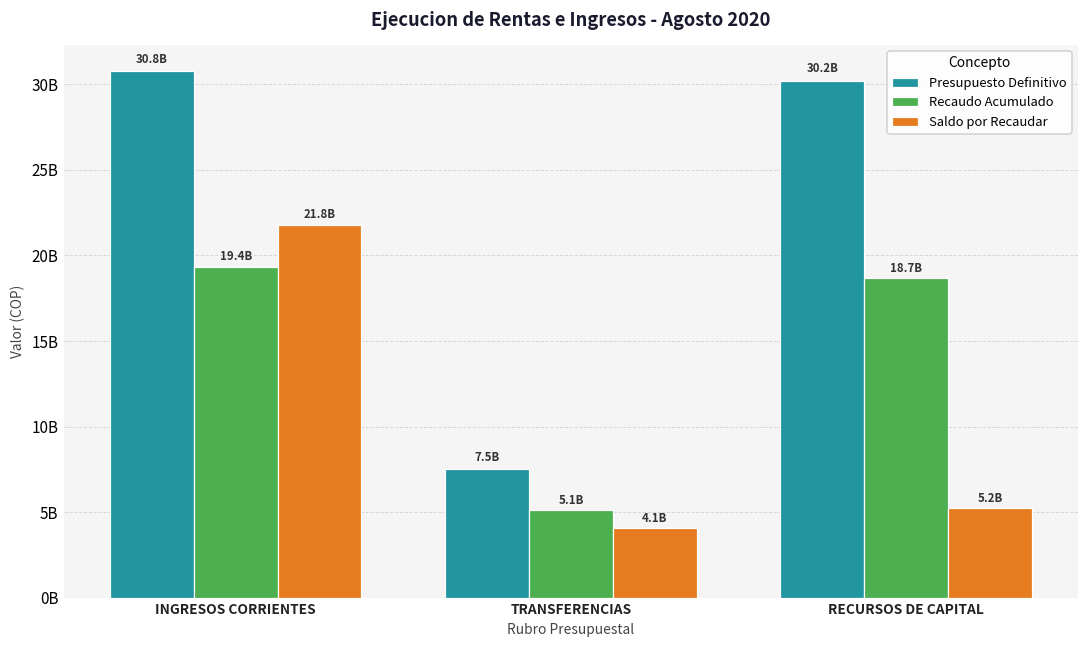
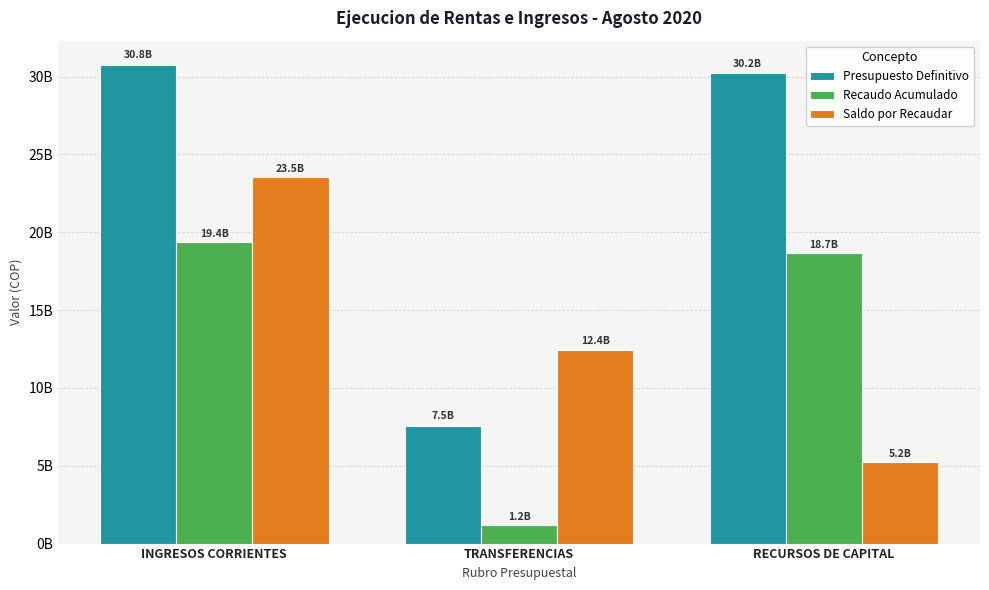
Saldo por Recaudar, INGRESOS CORRIENTES: 21.8B -> 23.5B
Recaudo Acumulado, TRANSFERENCIAS: 5.1B -> 1.2B
Saldo por Recaudar, TRANSFERENCIAS: 4.1B -> 12.4B
